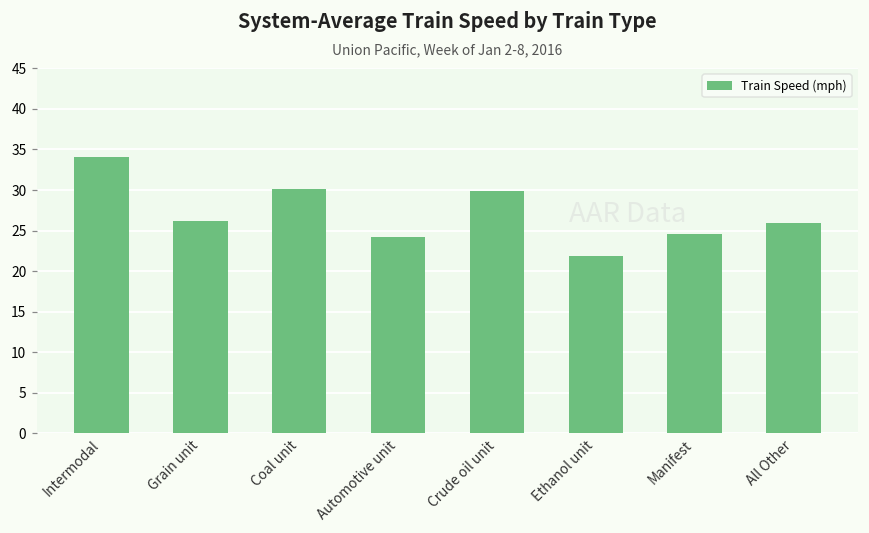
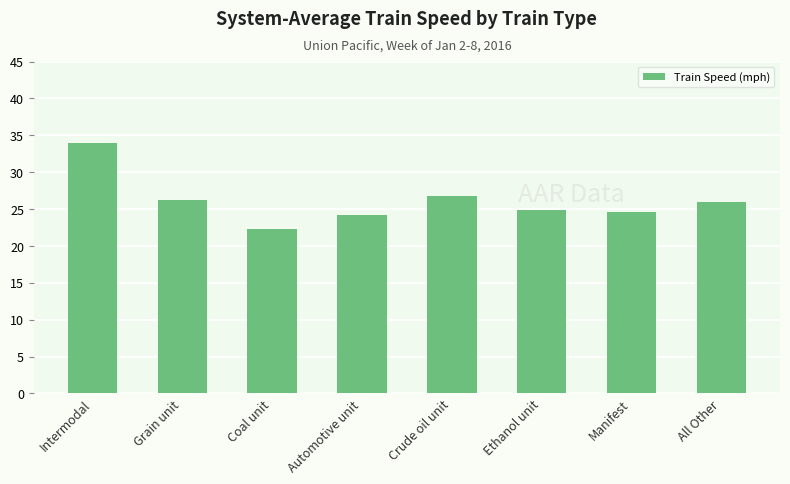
Coal unit: 30 -> 22
Crude oil unit: 30 -> 27
Ethanol unit: 22 -> 25
